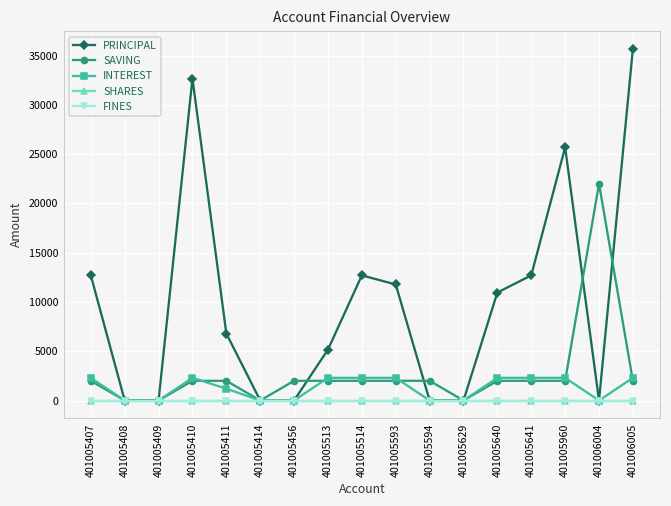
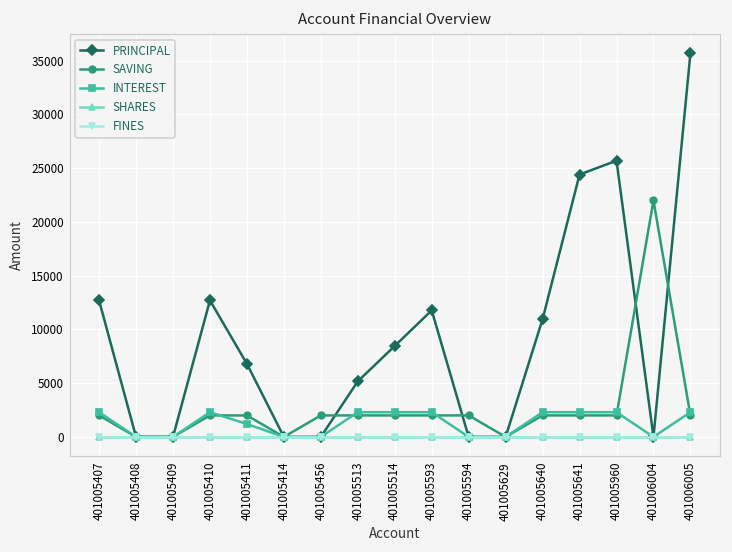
PRINCIPAL, 401005410: 33000 -> 13000
PRINCIPAL, 401005514: 13000 -> 8000
PRINCIPAL, 401005641: 13000 -> 24000
